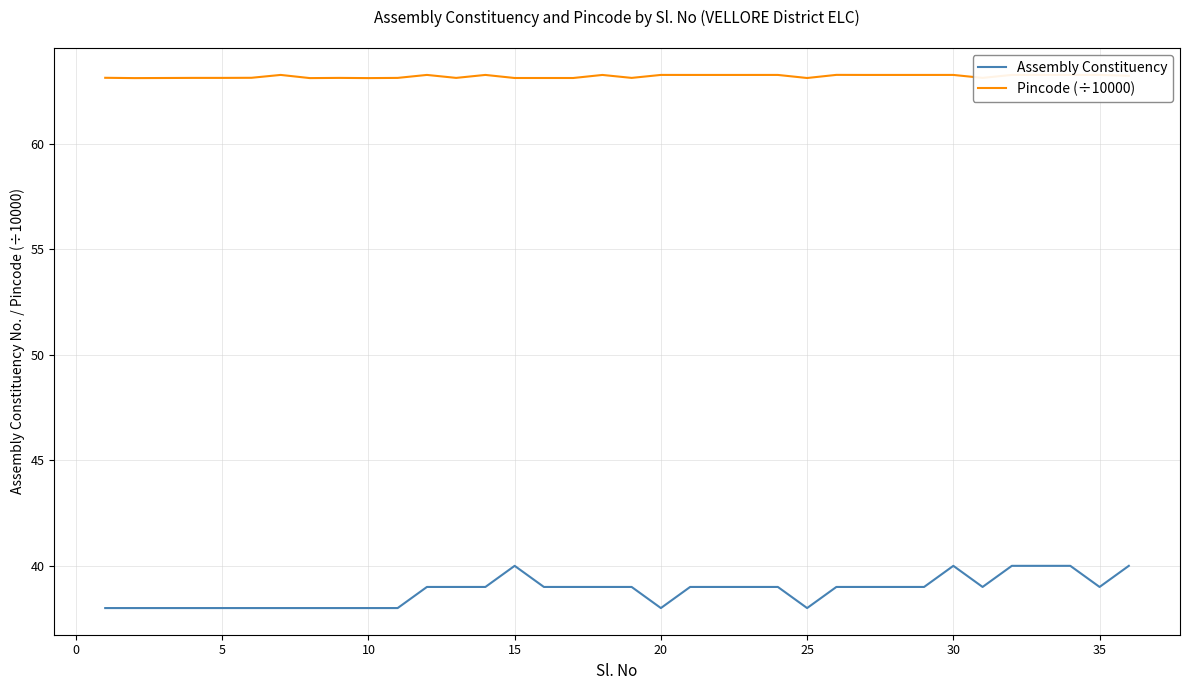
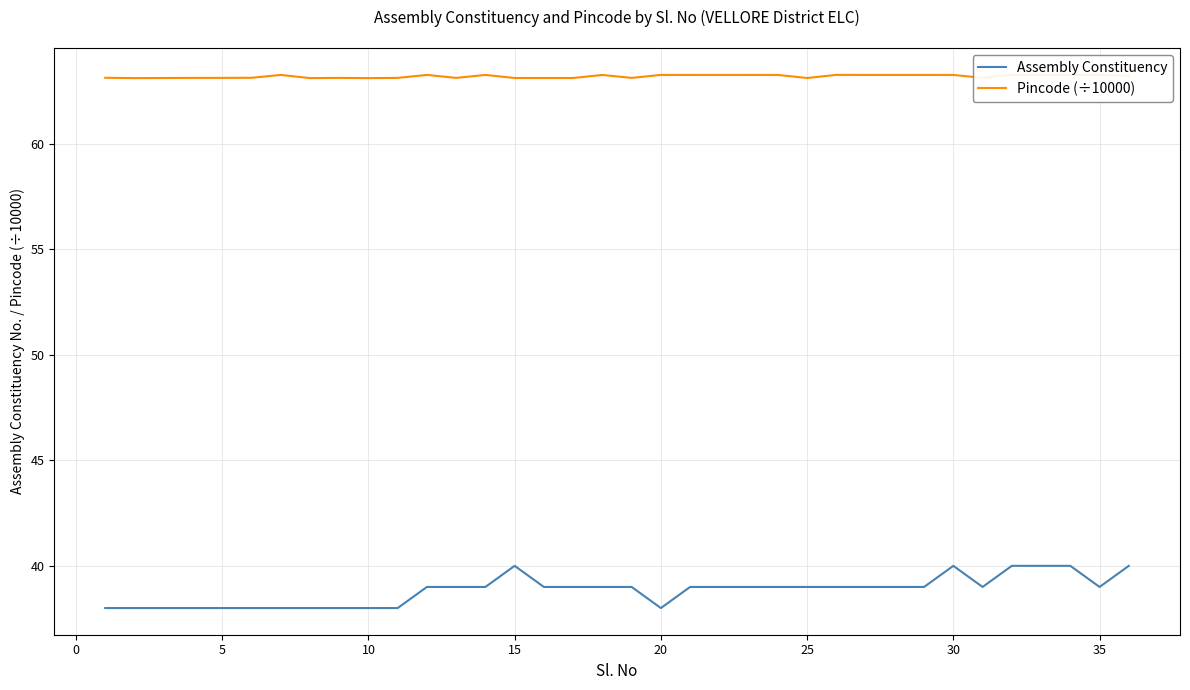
Assembly Constituency, 25: 38 -> 39
